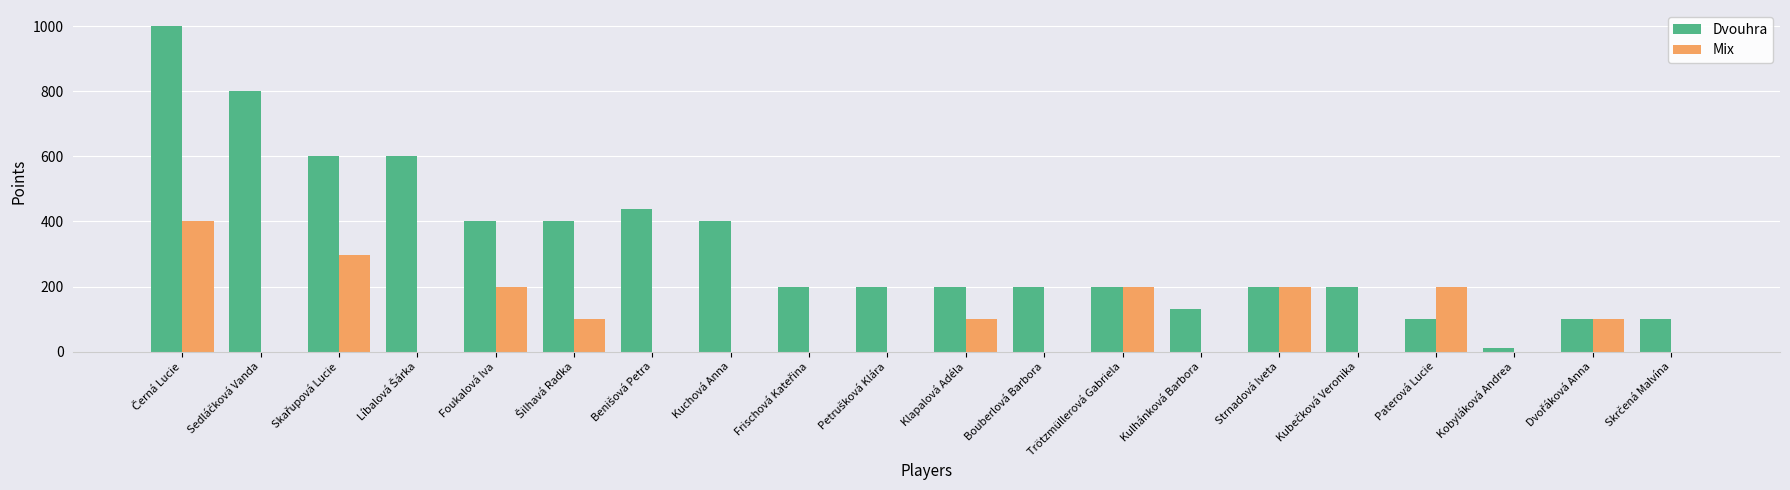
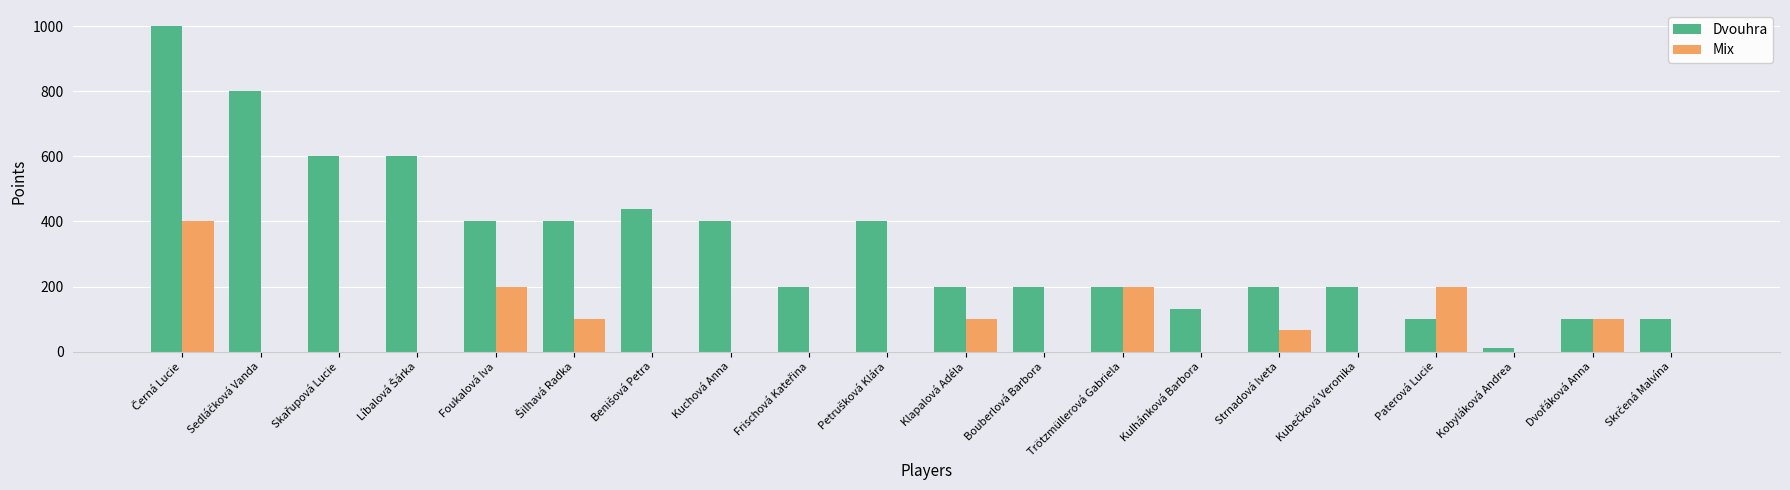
Mix, Skařupová Lucie: 300 -> 0
Dvouhra, Petrušková Klára: 200 -> 400
Mix, Strnadová Iveta: 200 -> 70
